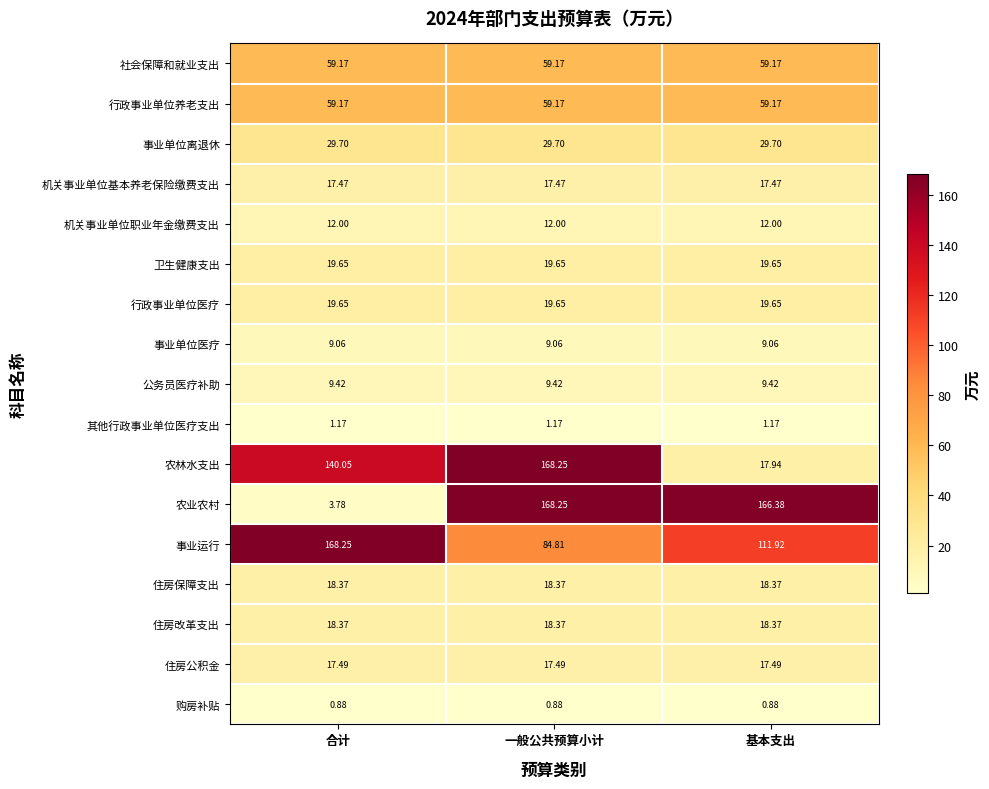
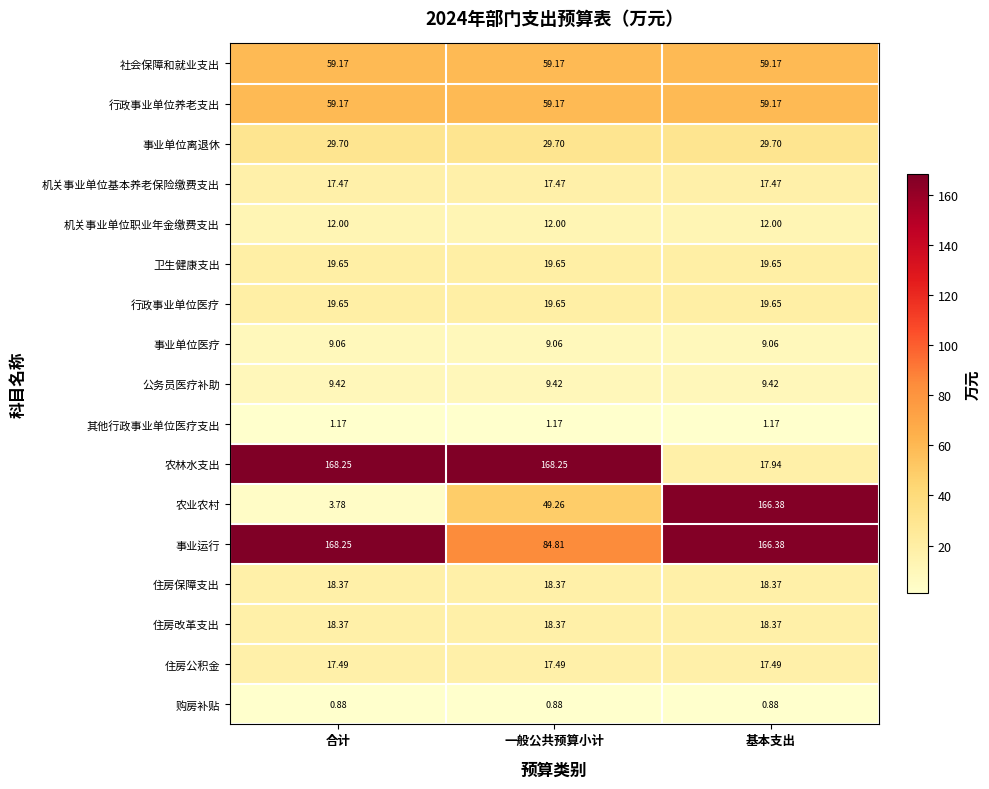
农林水支出, 合计: 140.05 -> 168.25
农业农村, 一般公共预算小计: 168.25 -> 49.26
事业运行, 基本支出: 111.92 -> 166.38
